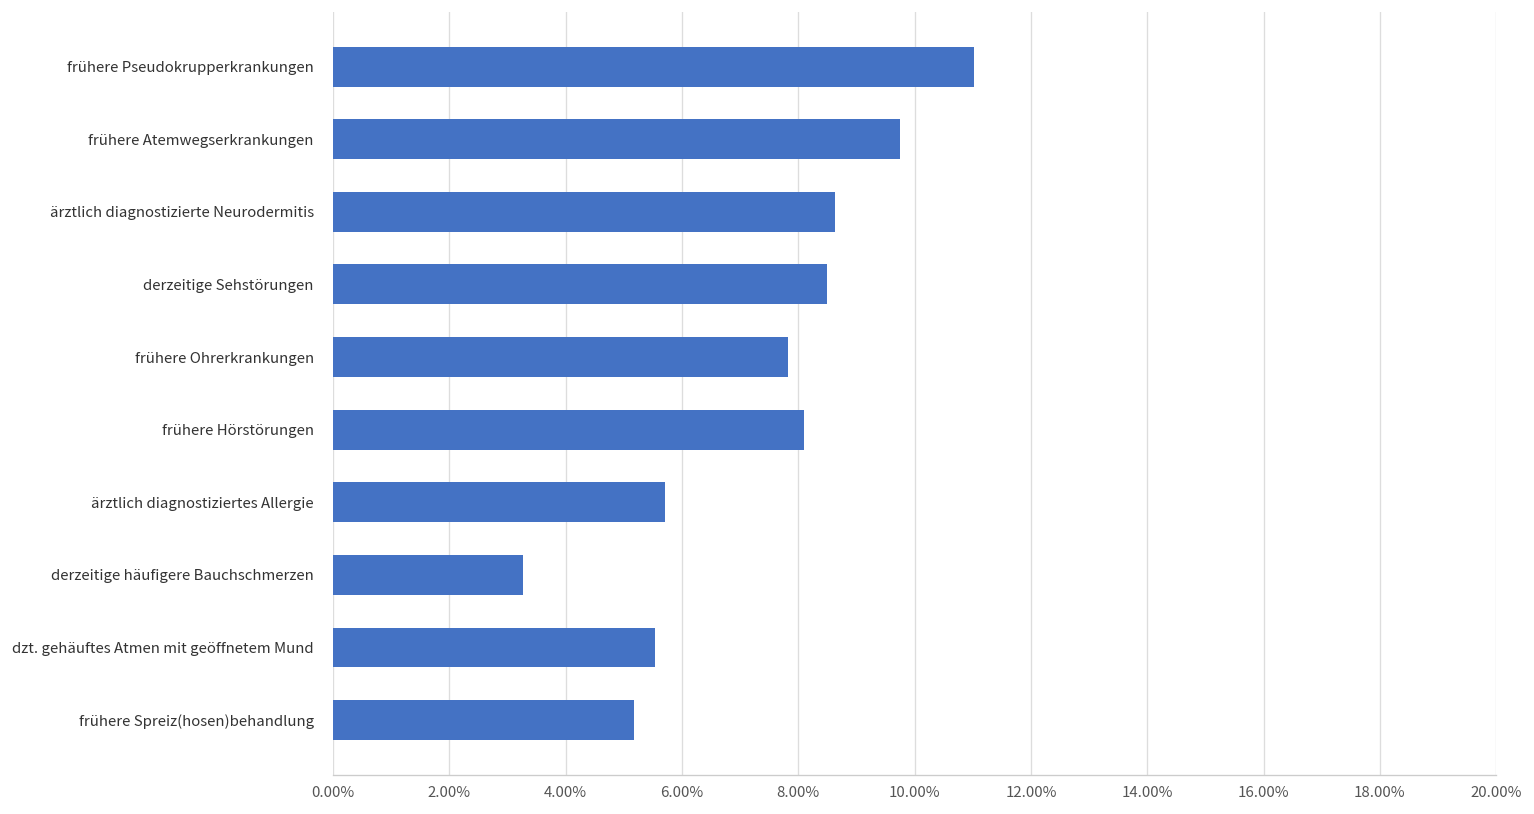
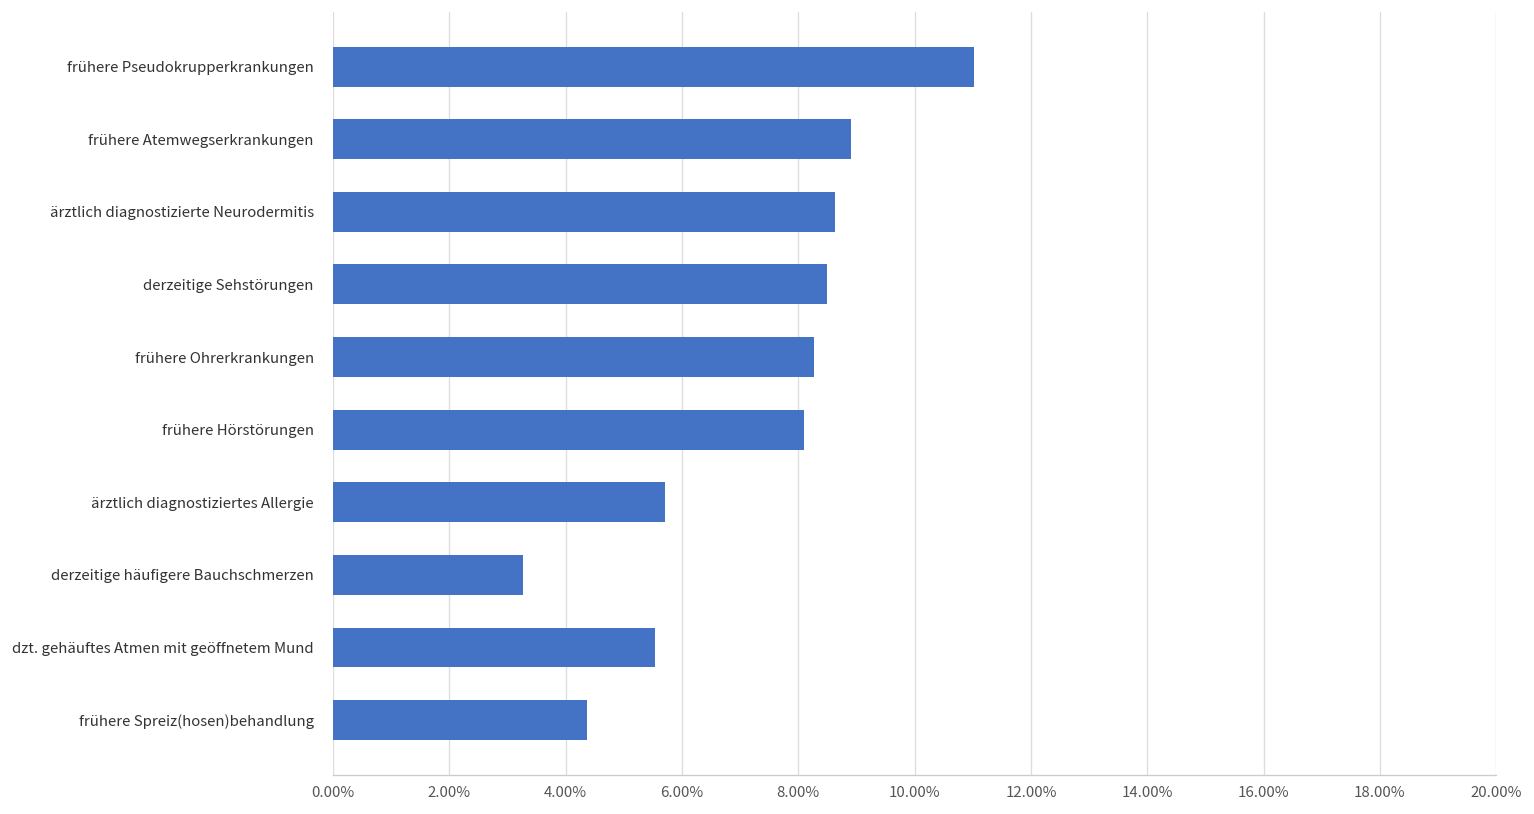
frühere Atemwegserkrankungen: 9.7% -> 8.9%
frühere Ohrerkrankungen: 7.8% -> 8.3%
frühere Spreiz(hosen)behandlung: 5.2% -> 4.4%
